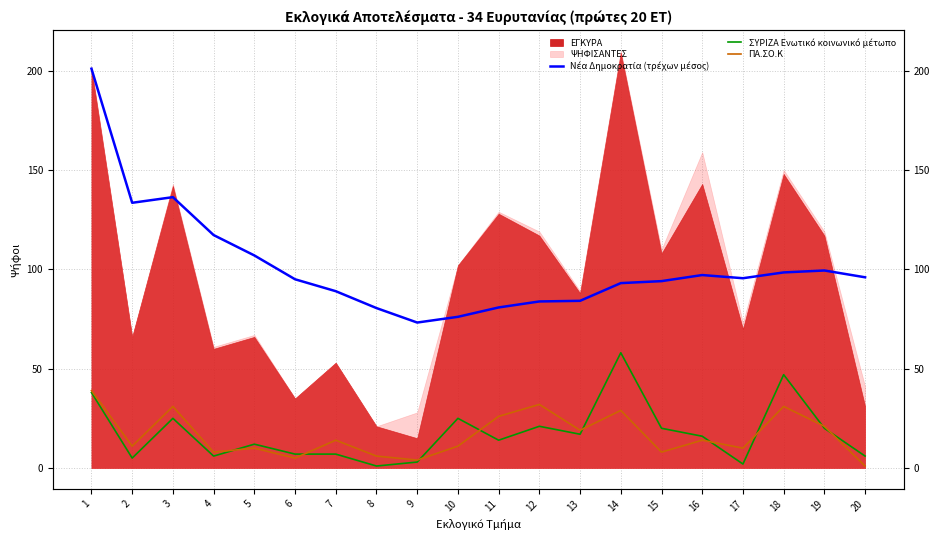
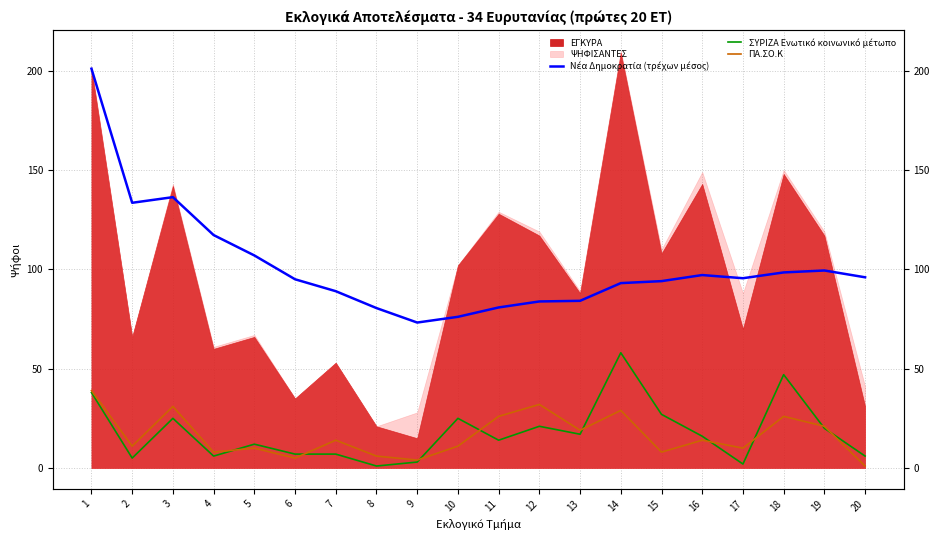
ΣΥΡΙΖΑ Ενωτικό κοινωνικό μέτωπο, 15: 20 -> 27
ΨΗΦΙΣΑΝΤΕΣ, 16: 159 -> 149
ΨΗΦΙΣΑΝΤΕΣ, 17: 73 -> 88
ΠΑ.ΣΟ.Κ, 18: 31 -> 26
